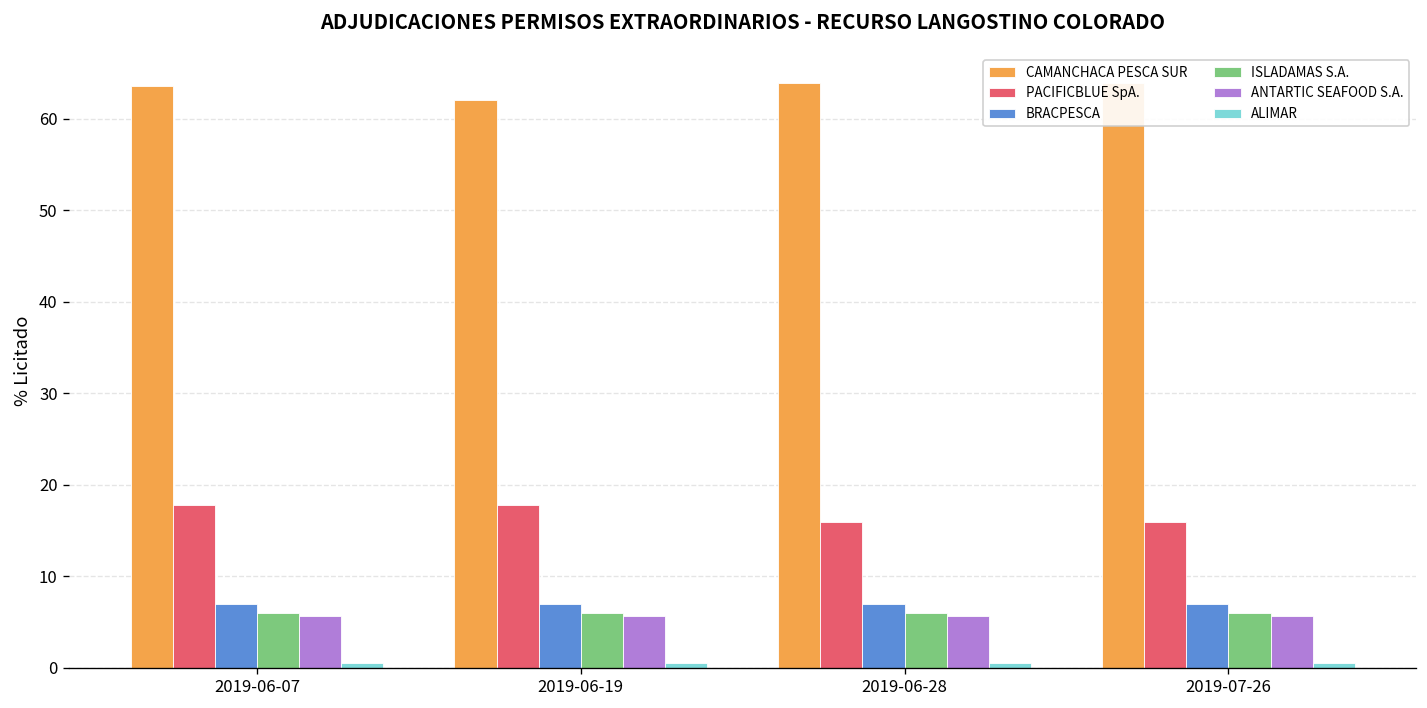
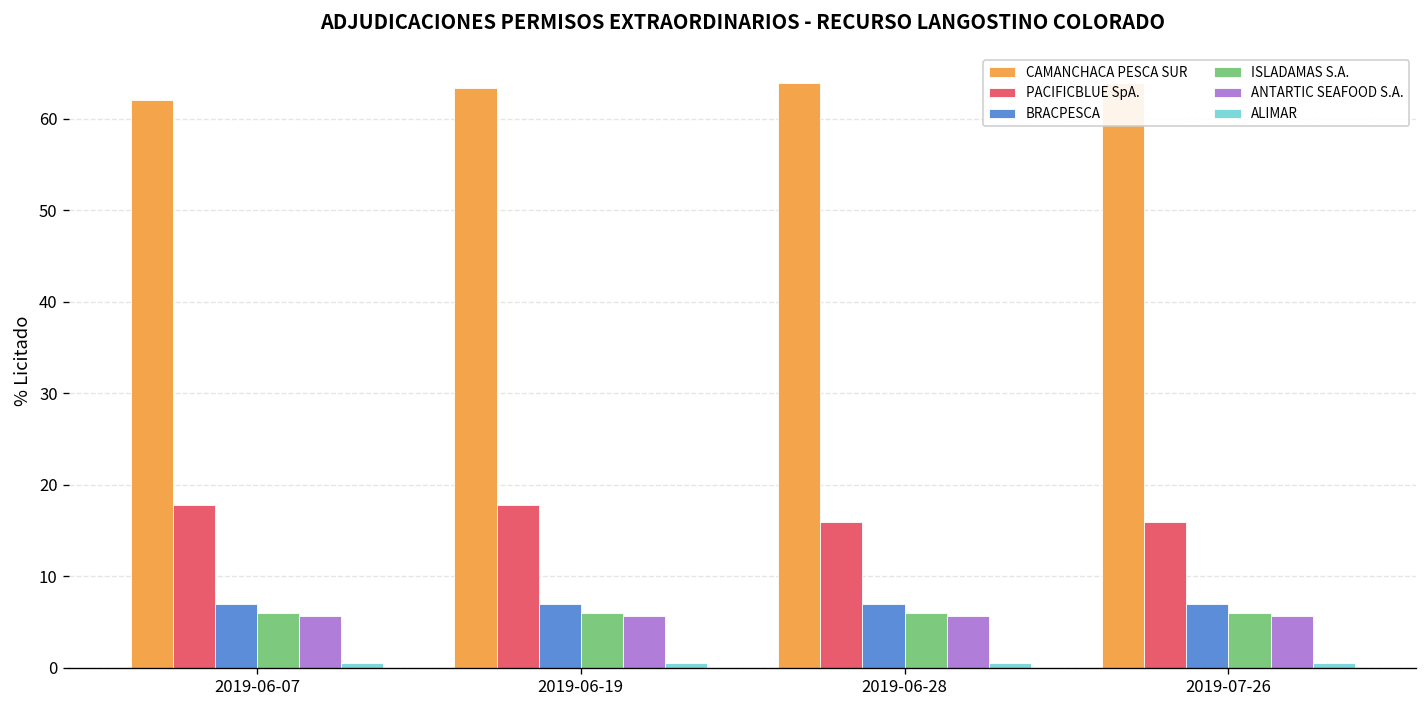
CAMANCHACA PESCA SUR, 2019-06-07: 64 -> 62
CAMANCHACA PESCA SUR, 2019-06-19: 62 -> 63
